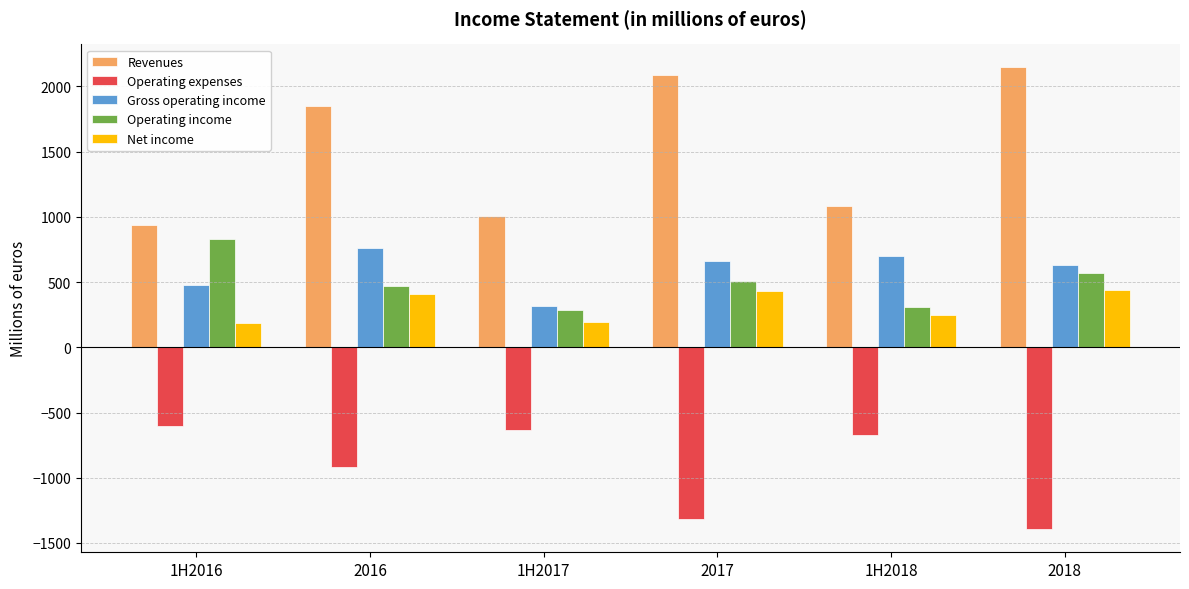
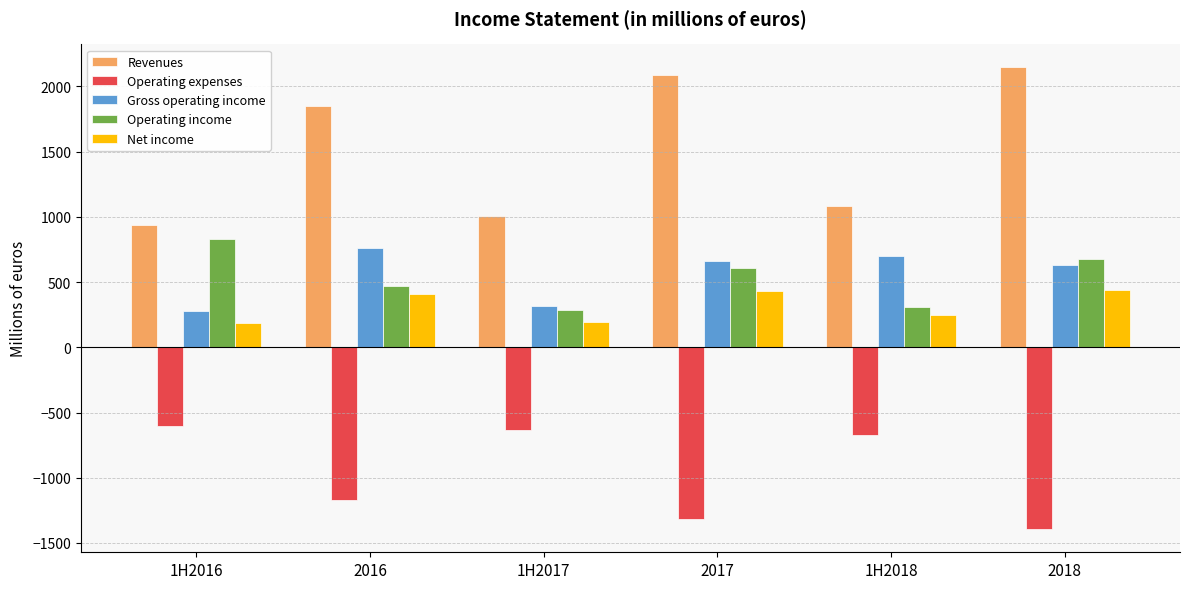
Gross operating income, 1H2016: 470 -> 280
Operating expenses, 2016: -920 -> -1170
Operating income, 2017: 510 -> 610
Operating income, 2018: 570 -> 680
